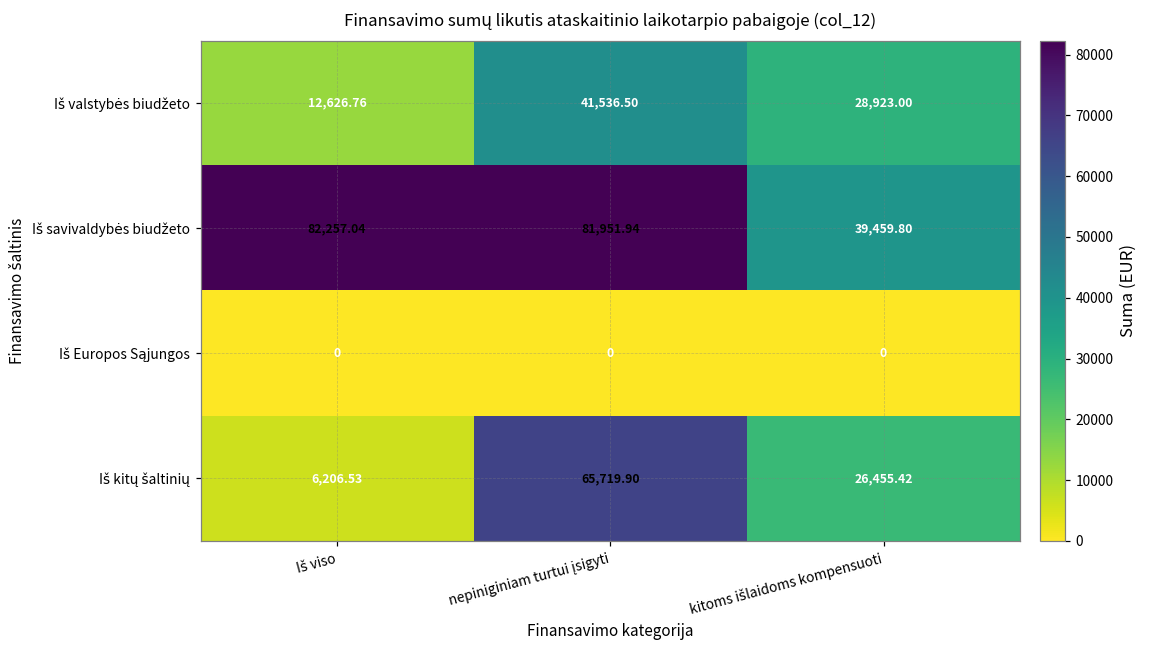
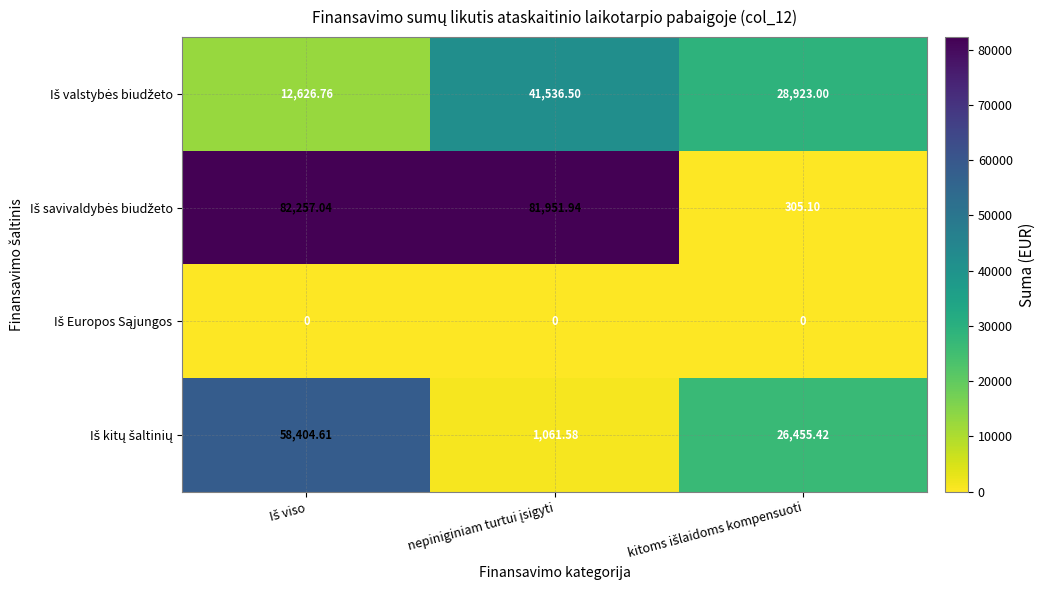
Iš savivaldybės biudžeto, kitoms išlaidoms kompensuoti: 39,459.80 -> 305.10
Iš kitų šaltinių, Iš viso: 6,206.53 -> 58,404.61
Iš kitų šaltinių, nepiniginiam turtui įsigyti: 65,719.90 -> 1,061.58
